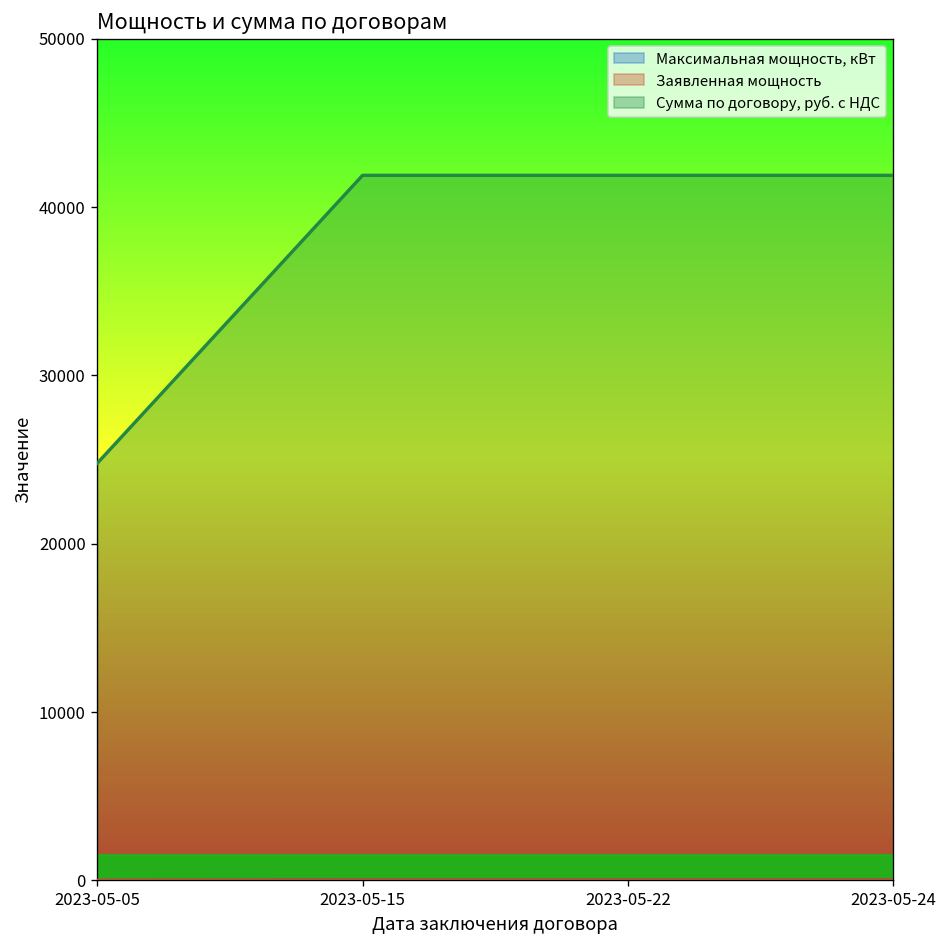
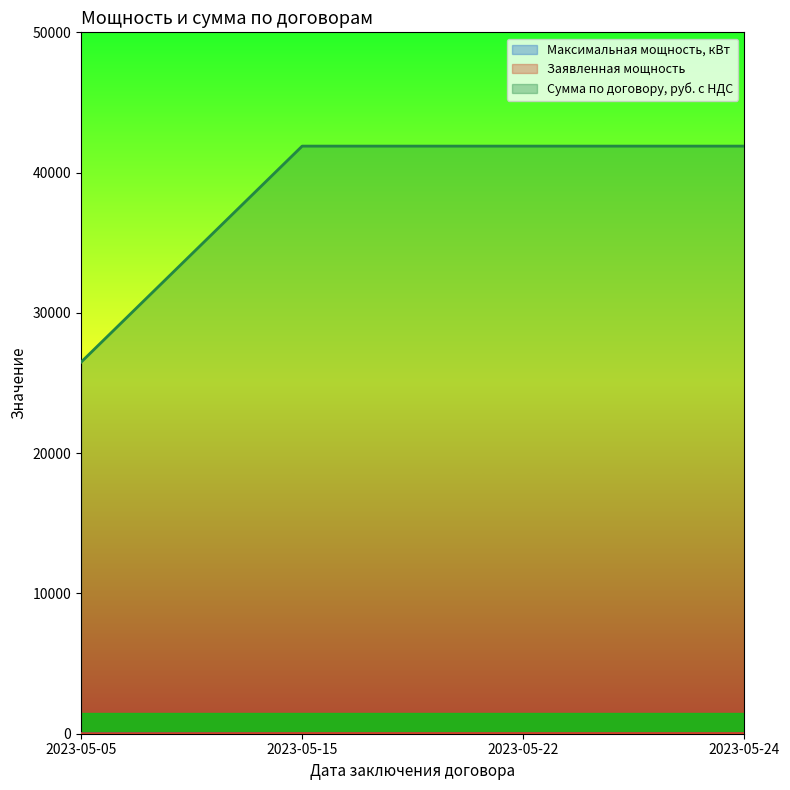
Сумма по договору, руб. с НДС, 2023-05-05: 24800 -> 26500
